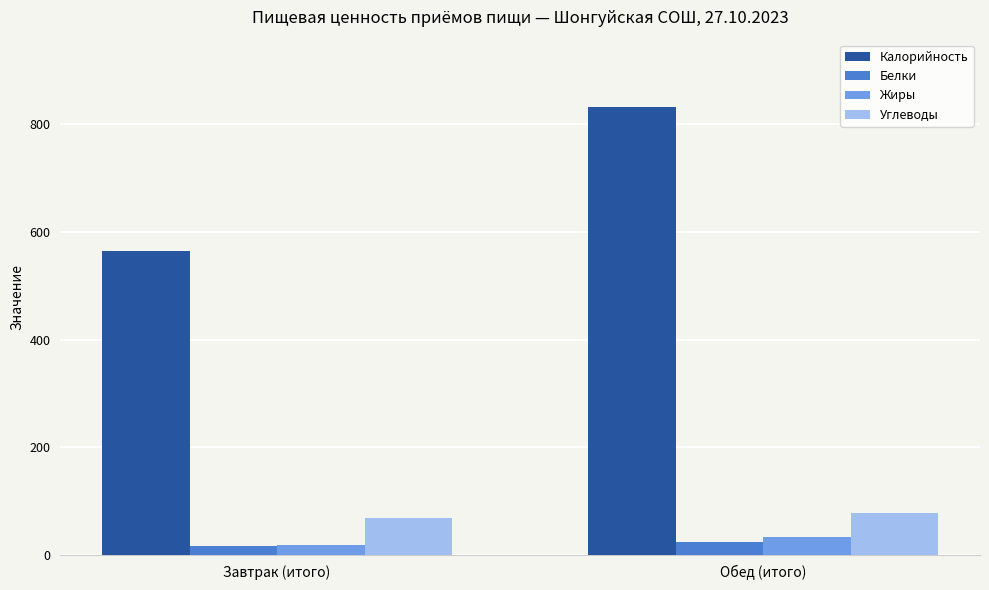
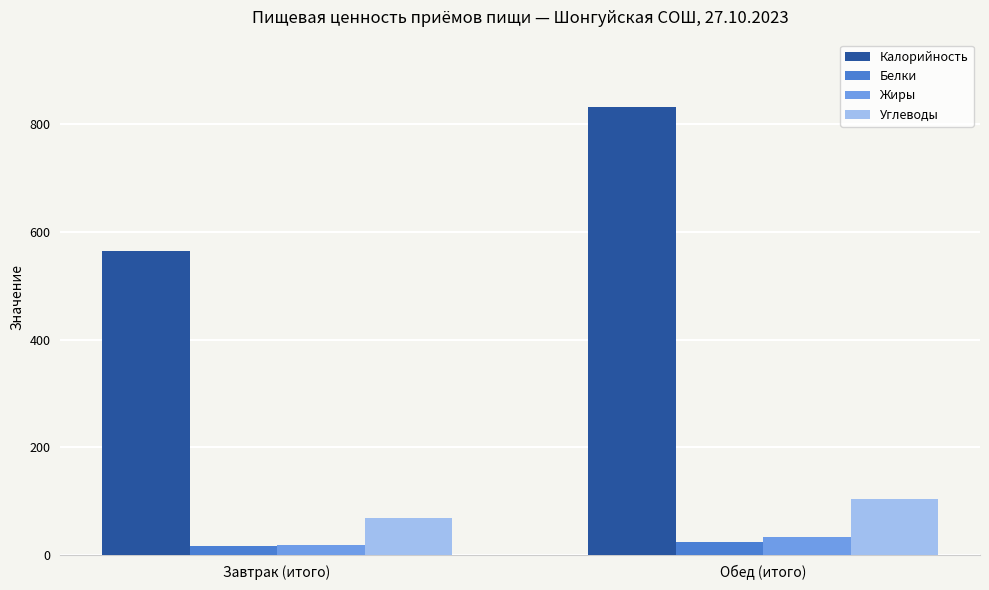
Углеводы, Обед (итого): 80 -> 100
